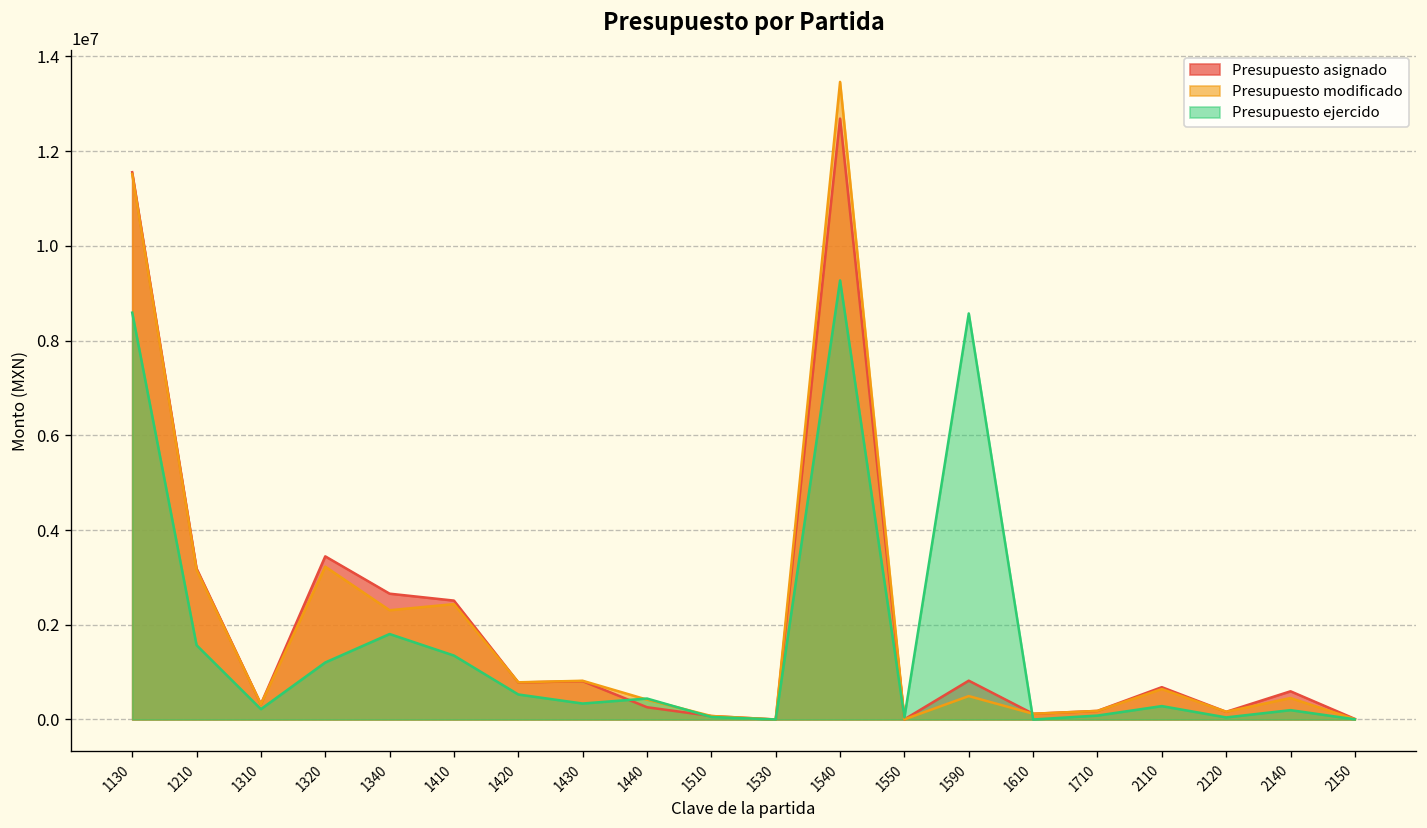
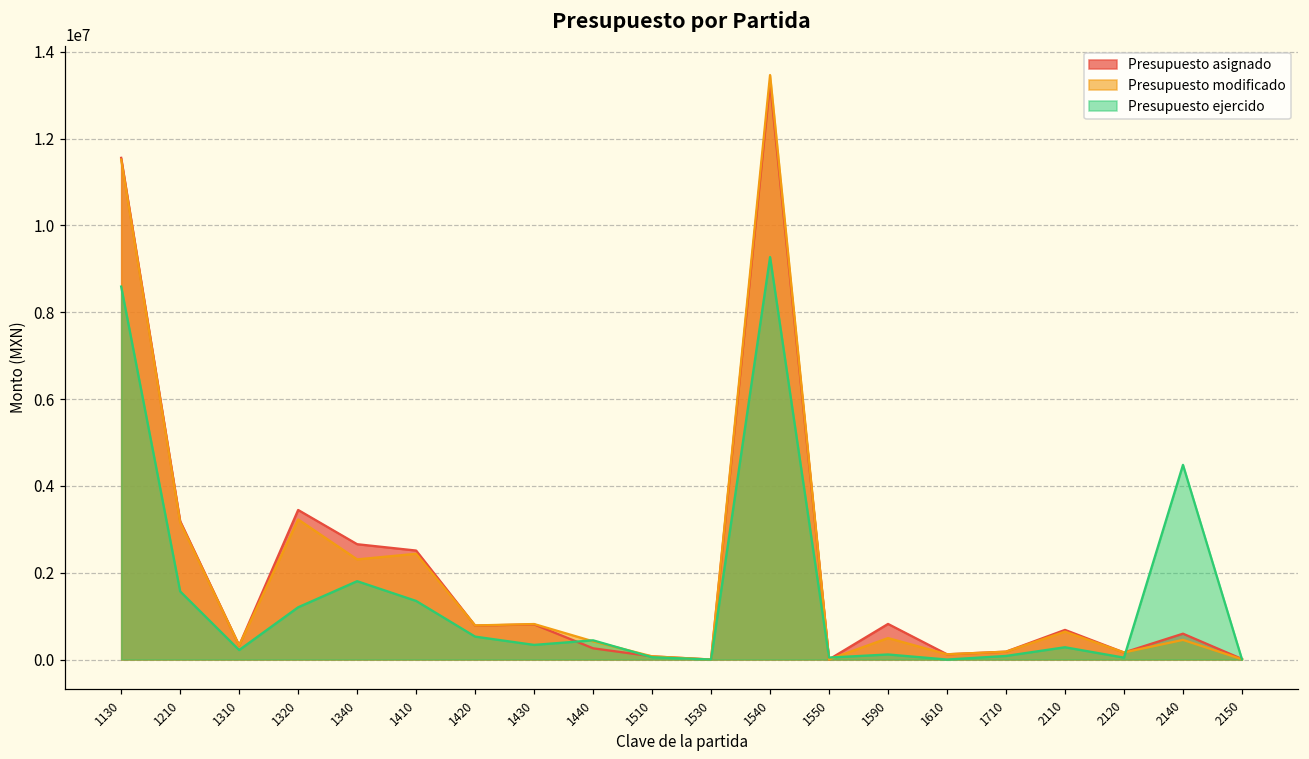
Presupuesto asignado, 1540: 12700000 -> 13300000
Presupuesto ejercido, 1590: 8600000 -> 100000
Presupuesto ejercido, 2140: 200000 -> 4500000
